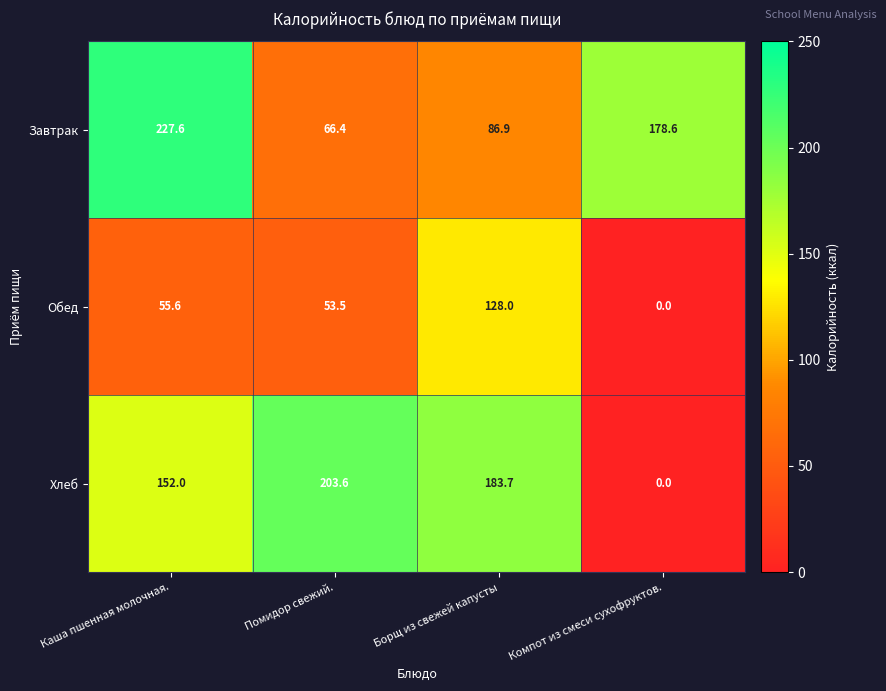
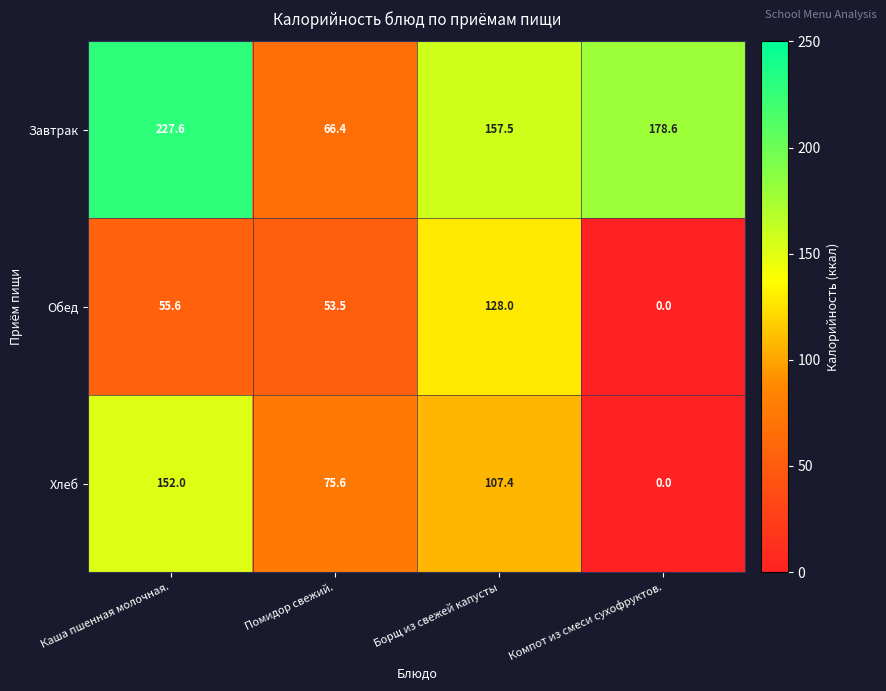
Завтрак, Борщ из свежей капусты: 86.9 -> 157.5
Хлеб, Помидор свежий.: 203.6 -> 75.6
Хлеб, Борщ из свежей капусты: 183.7 -> 107.4
